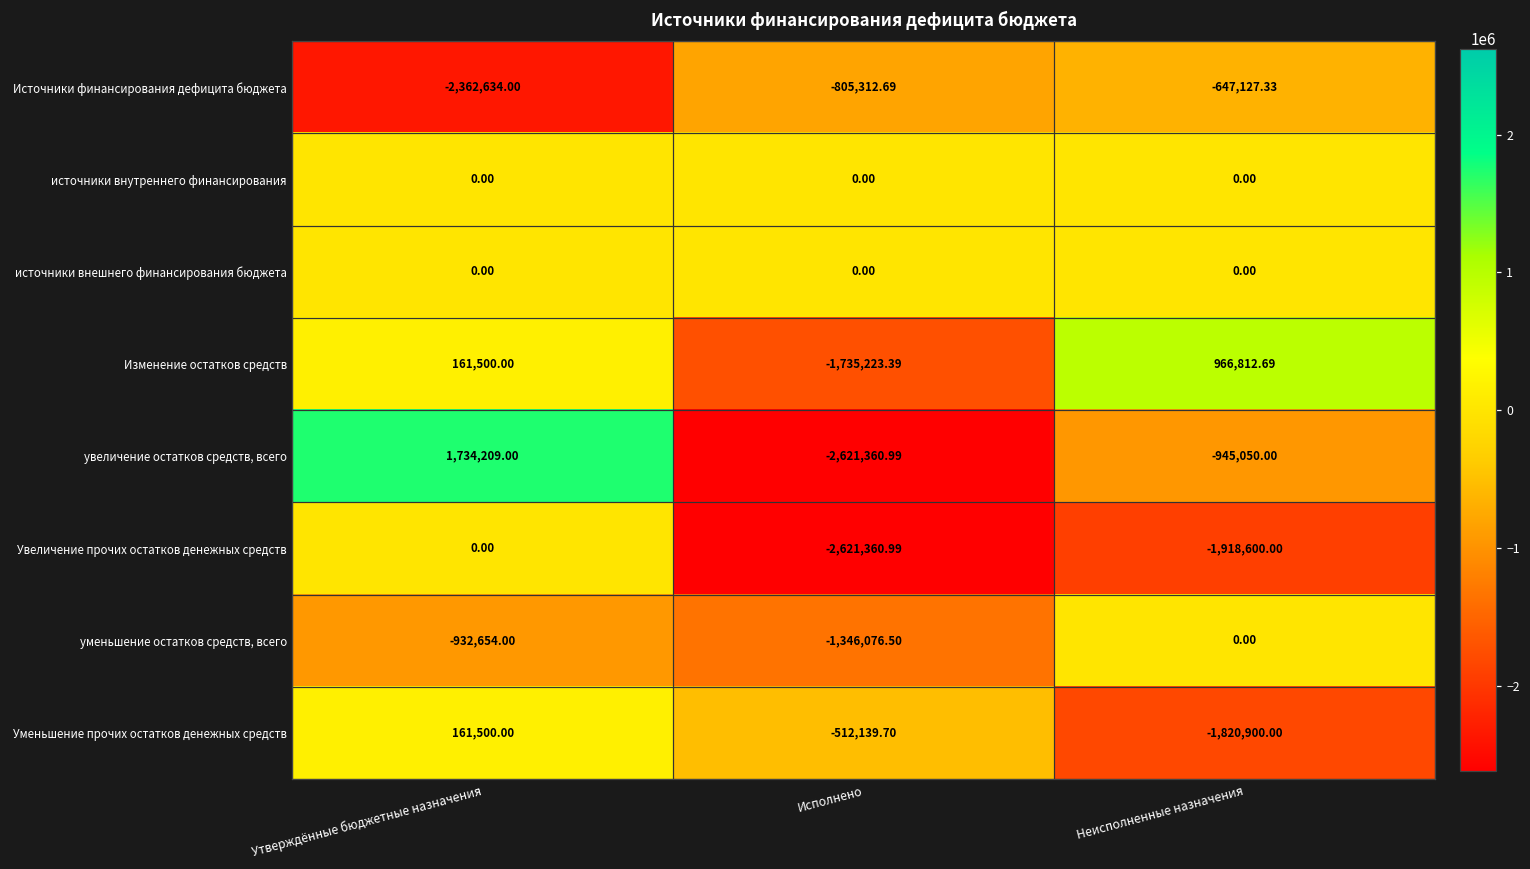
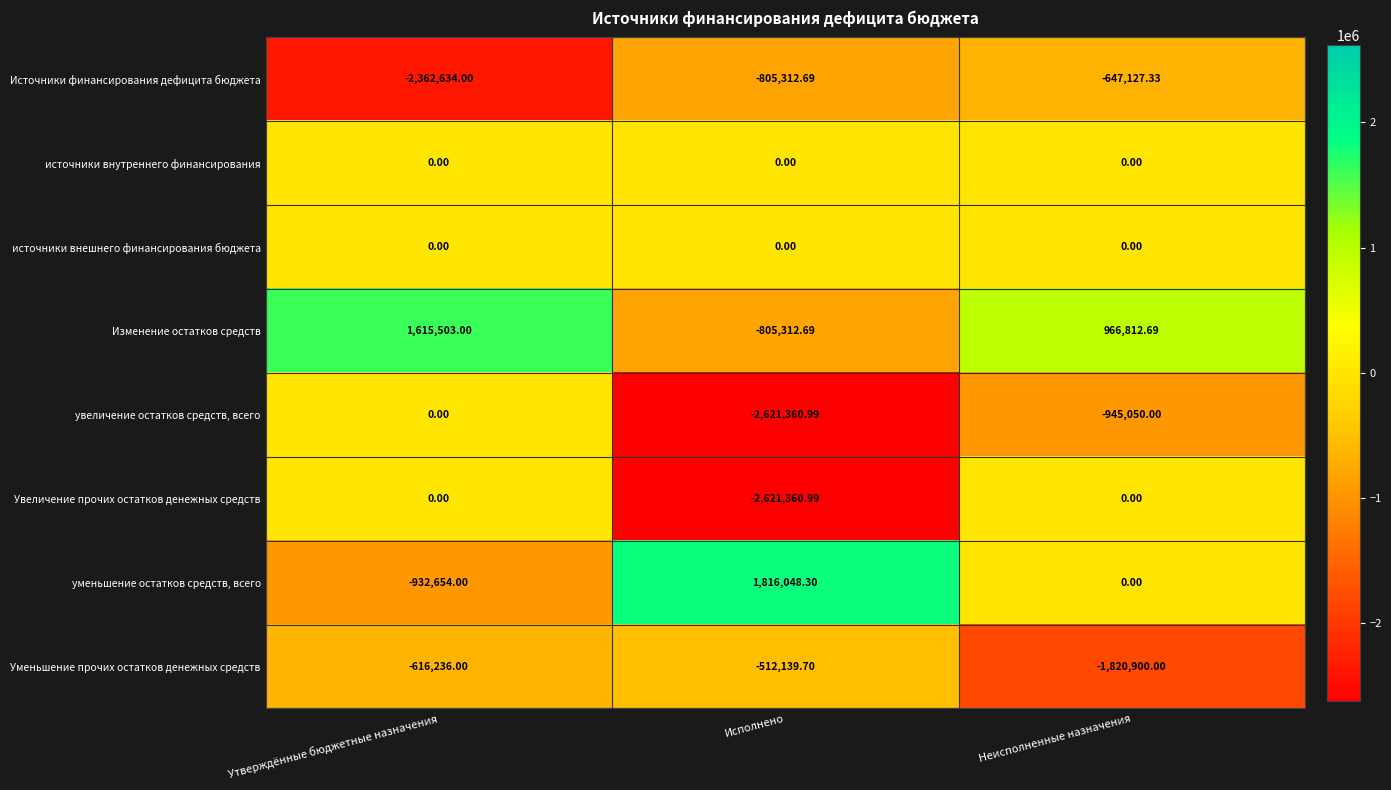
Изменение остатков средств, Утверждённые бюджетные назначения: 161,500.00 -> 1,615,503.00
Изменение остатков средств, Исполнено: -1,735,223.39 -> -805,312.69
увеличение остатков средств, всего, Утверждённые бюджетные назначения: 1,734,209.00 -> 0.00
Увеличение прочих остатков денежных средств, Неисполненные назначения: -1,918,600.00 -> 0.00
уменьшение остатков средств, всего, Исполнено: -1,346,076.50 -> 1,816,048.30
Уменьшение прочих остатков денежных средств, Утверждённые бюджетные назначения: 161,500.00 -> -616,236.00
